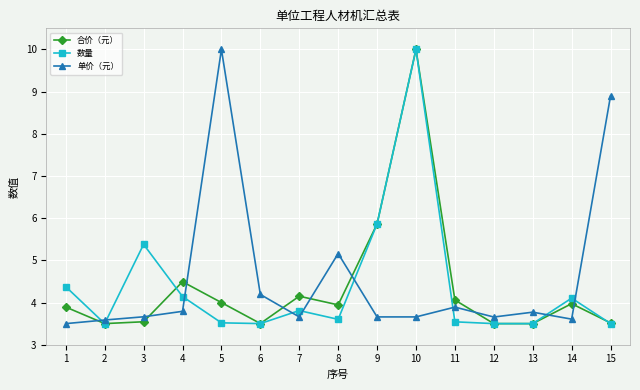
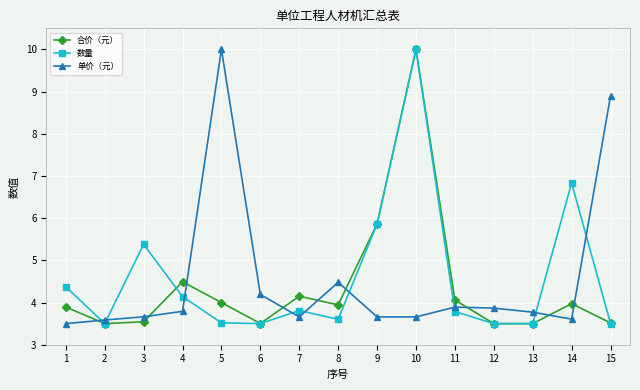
单价（元）, 8: 5.2 -> 4.5
数量, 11: 3.5 -> 3.8
单价（元）, 12: 3.7 -> 3.9
数量, 14: 4.1 -> 6.8
